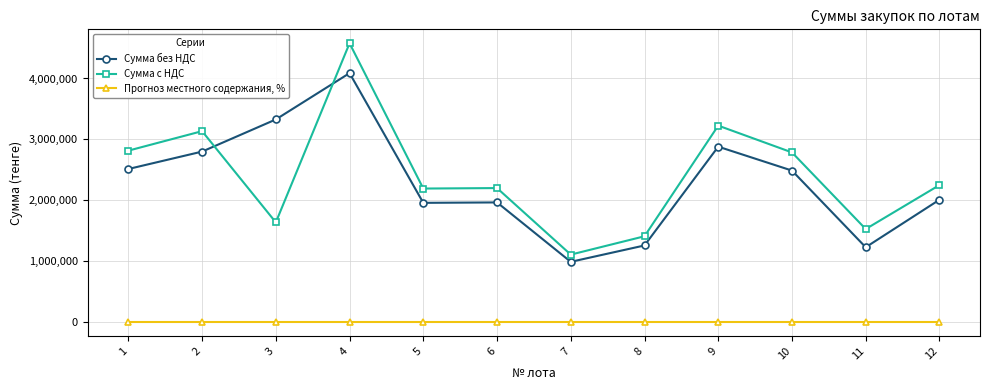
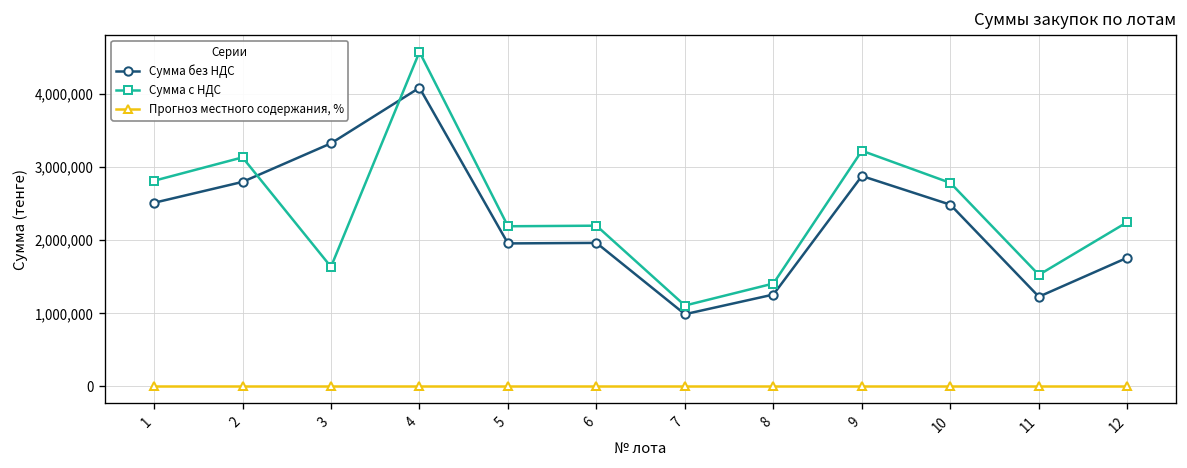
Сумма без НДС, 12: 2,000,000 -> 1,800,000
